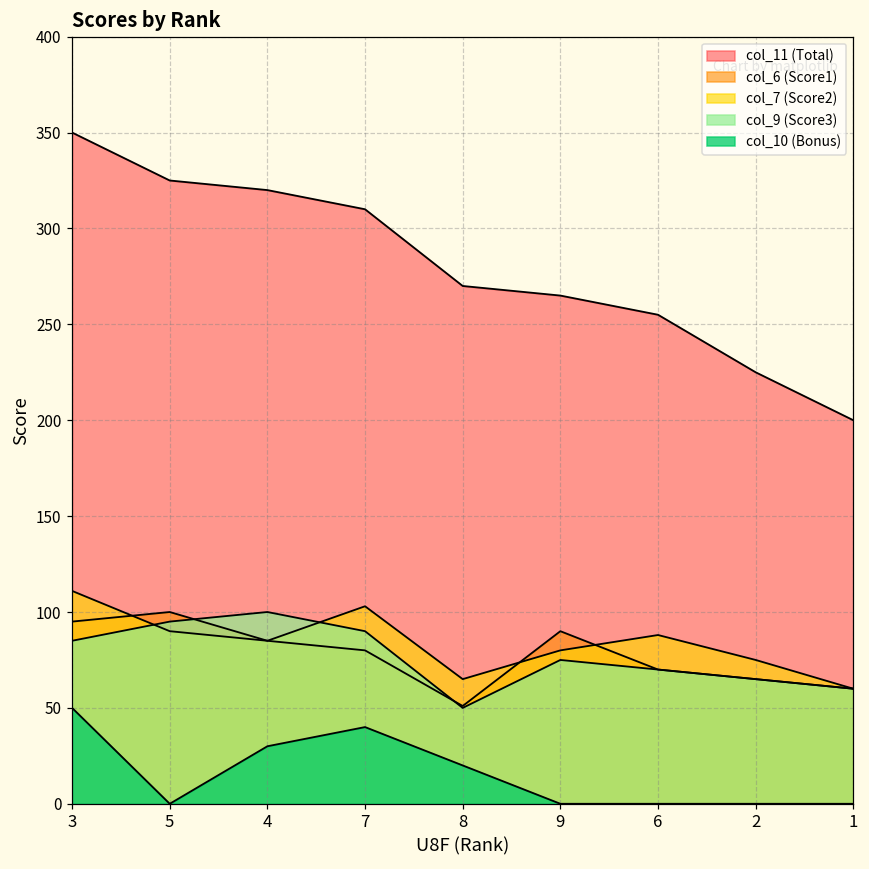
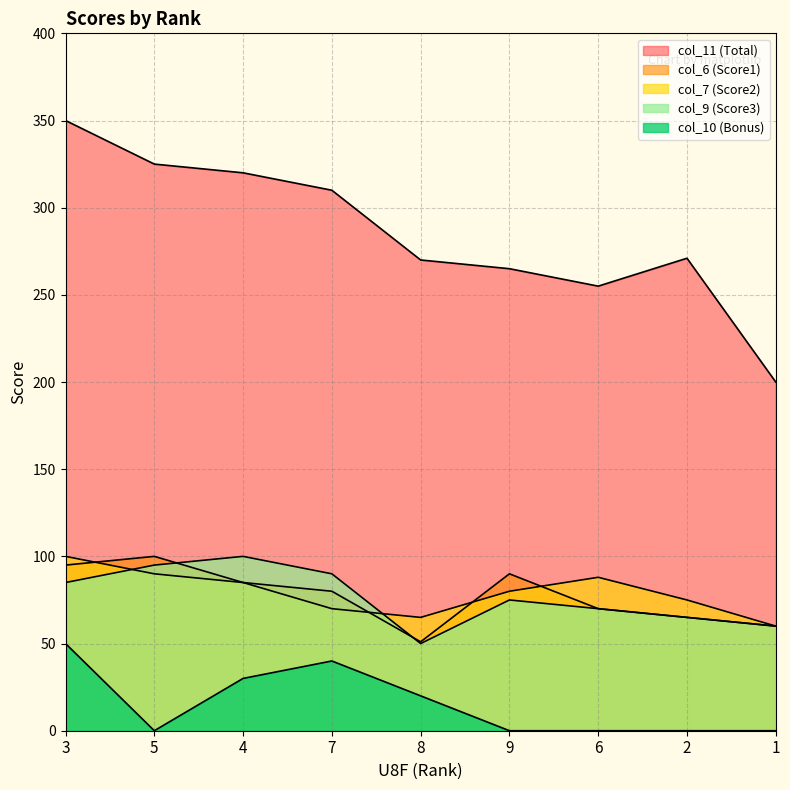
col_7 (Score2), 3: 111 -> 100
col_7 (Score2), 7: 103 -> 70
col_11 (Total), 2: 225 -> 271
